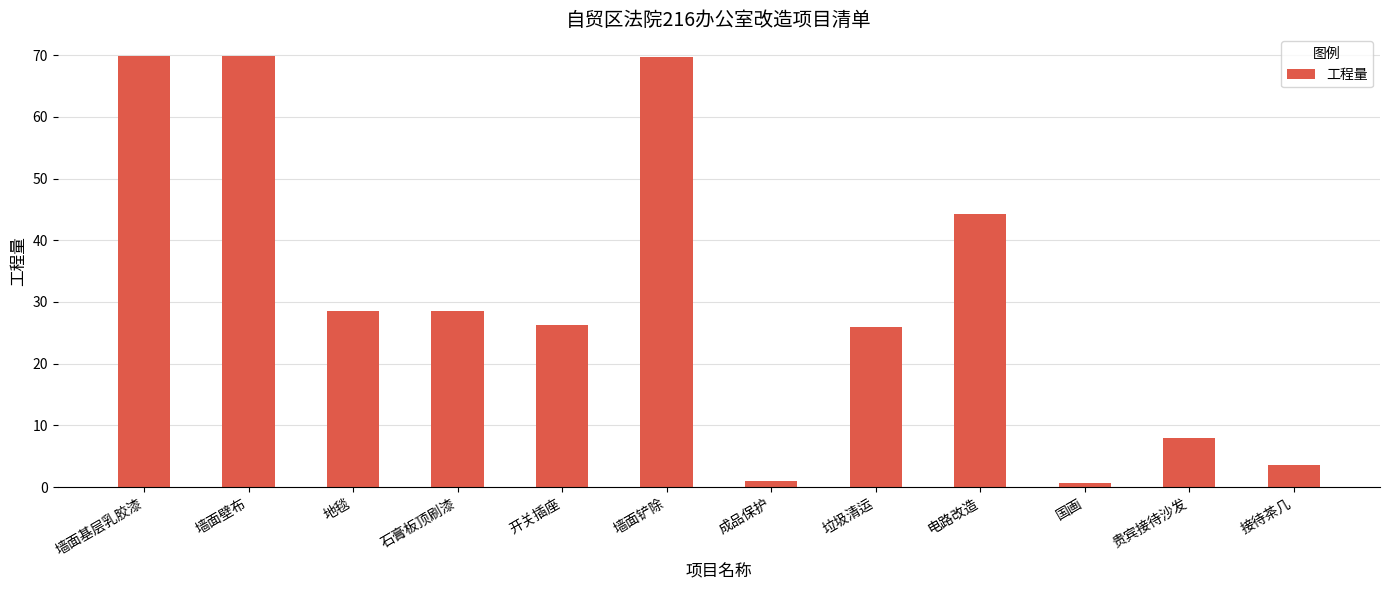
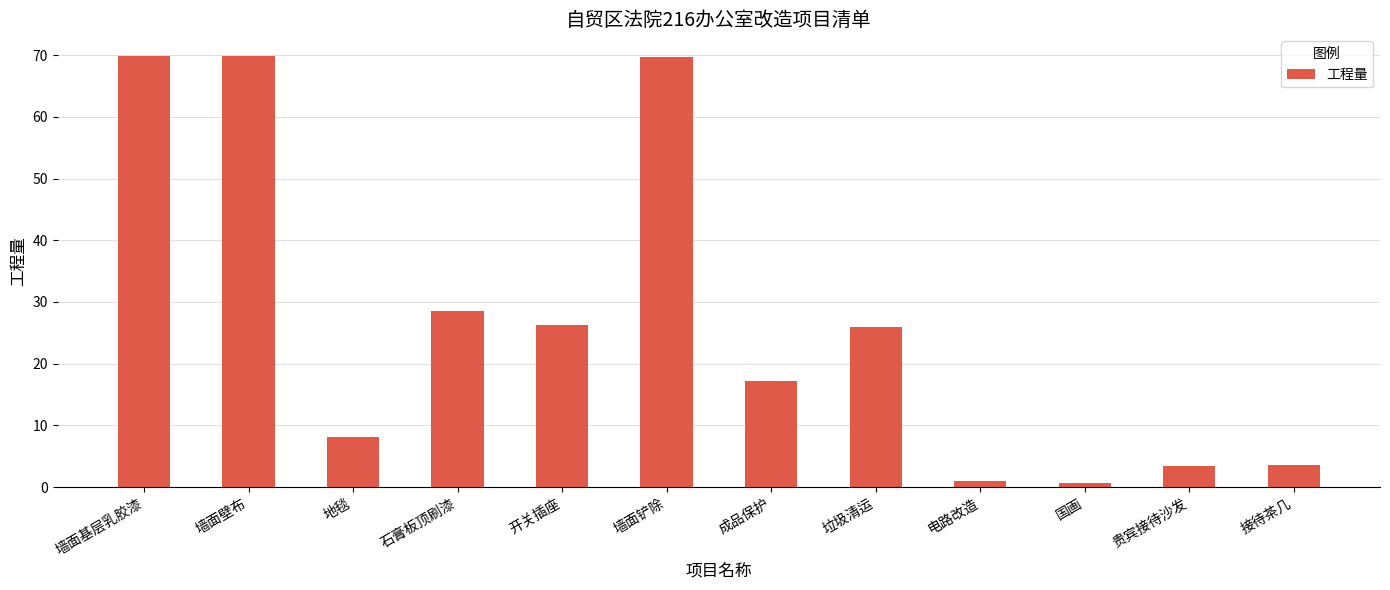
地毯: 29 -> 8
成品保护: 1 -> 17
电路改造: 44 -> 1
贵宾接待沙发: 8 -> 3
